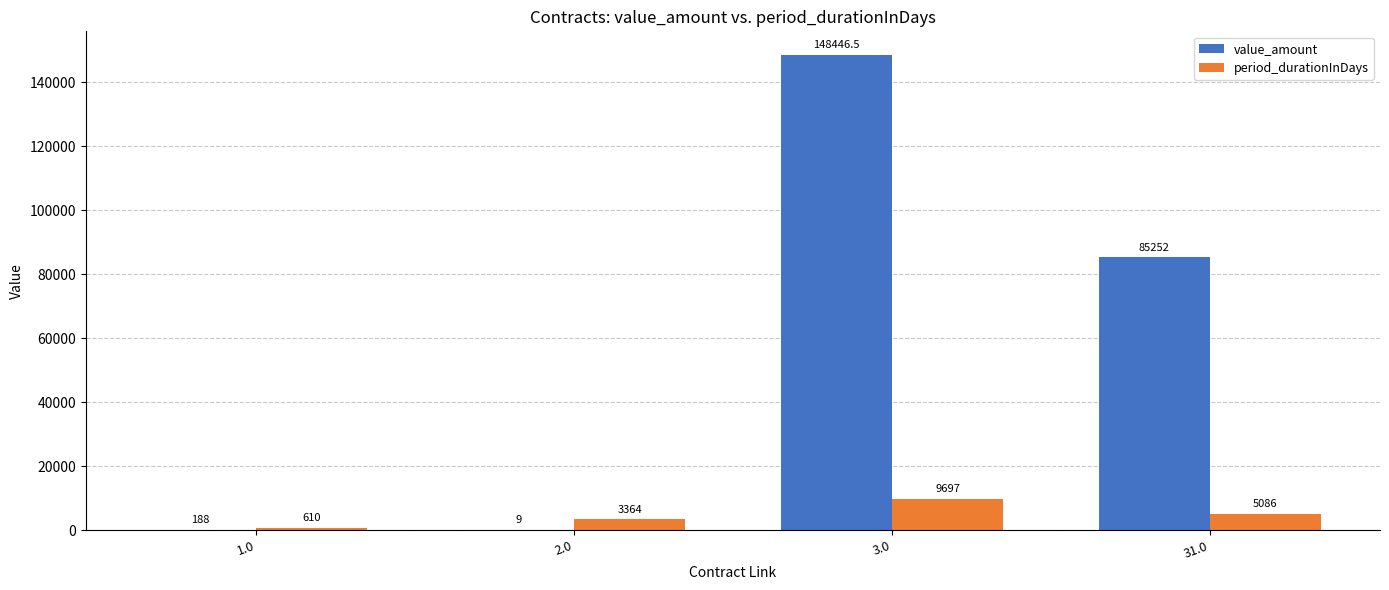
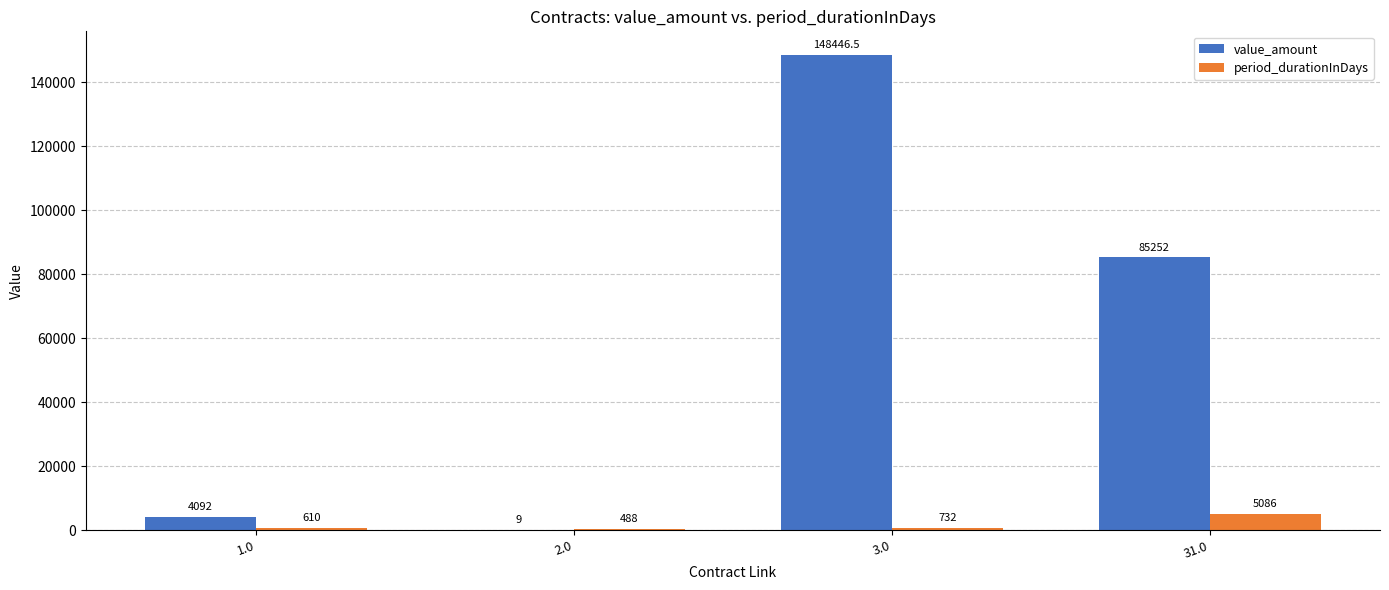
value_amount, 1.0: 188 -> 4092
period_durationInDays, 2.0: 3364 -> 488
period_durationInDays, 3.0: 9697 -> 732
